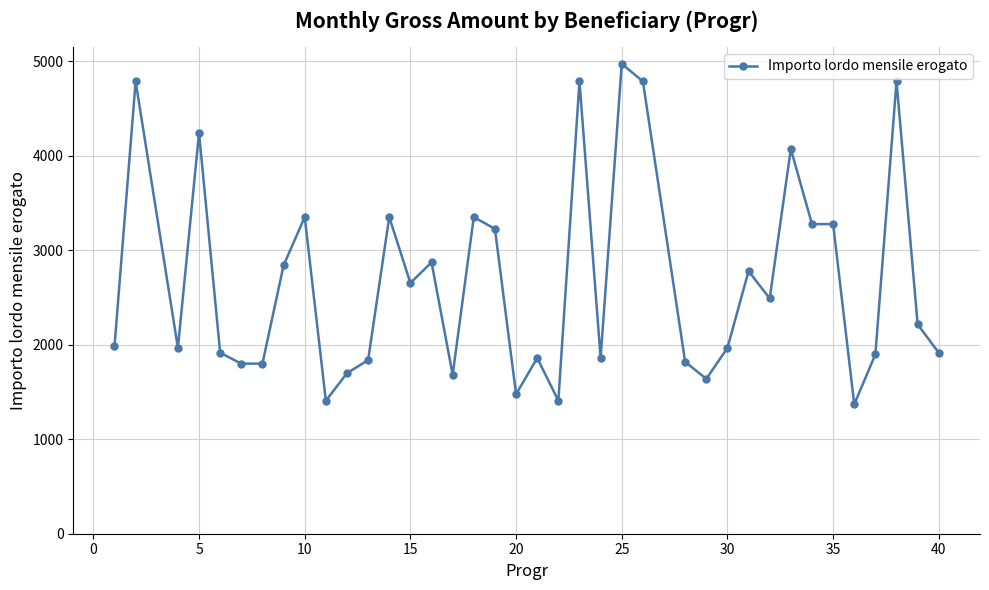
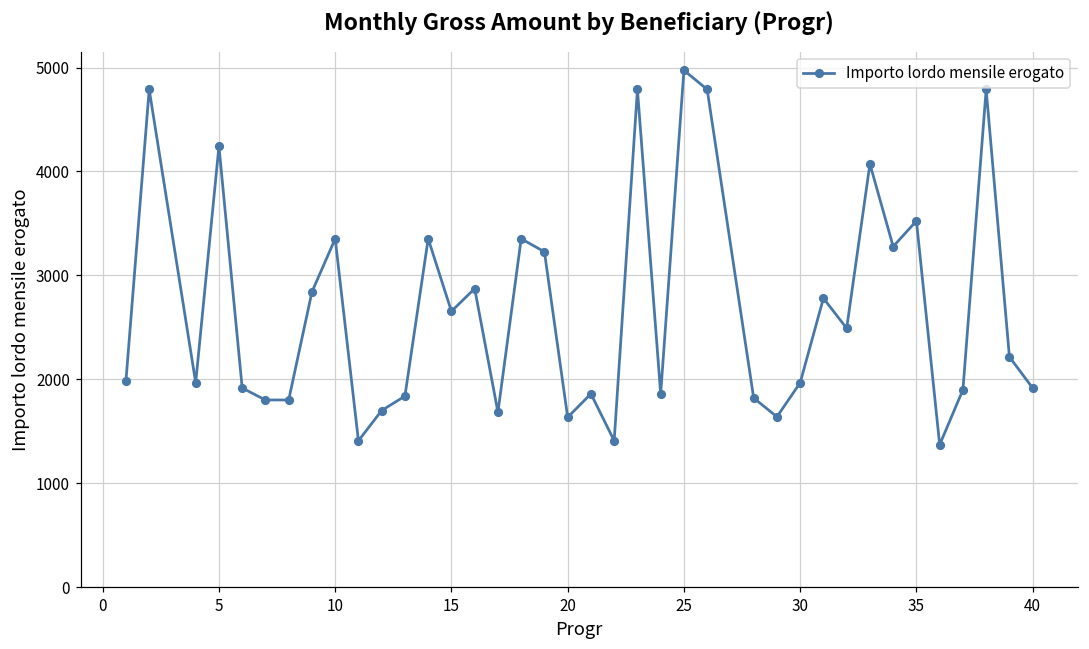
20: 1500 -> 1600
35: 3300 -> 3500
